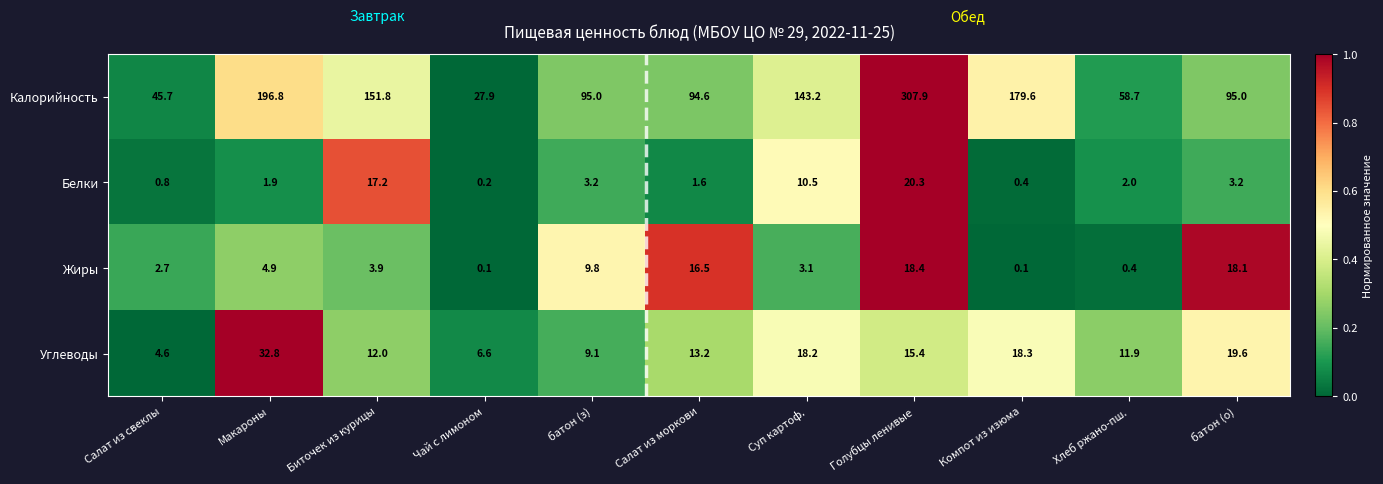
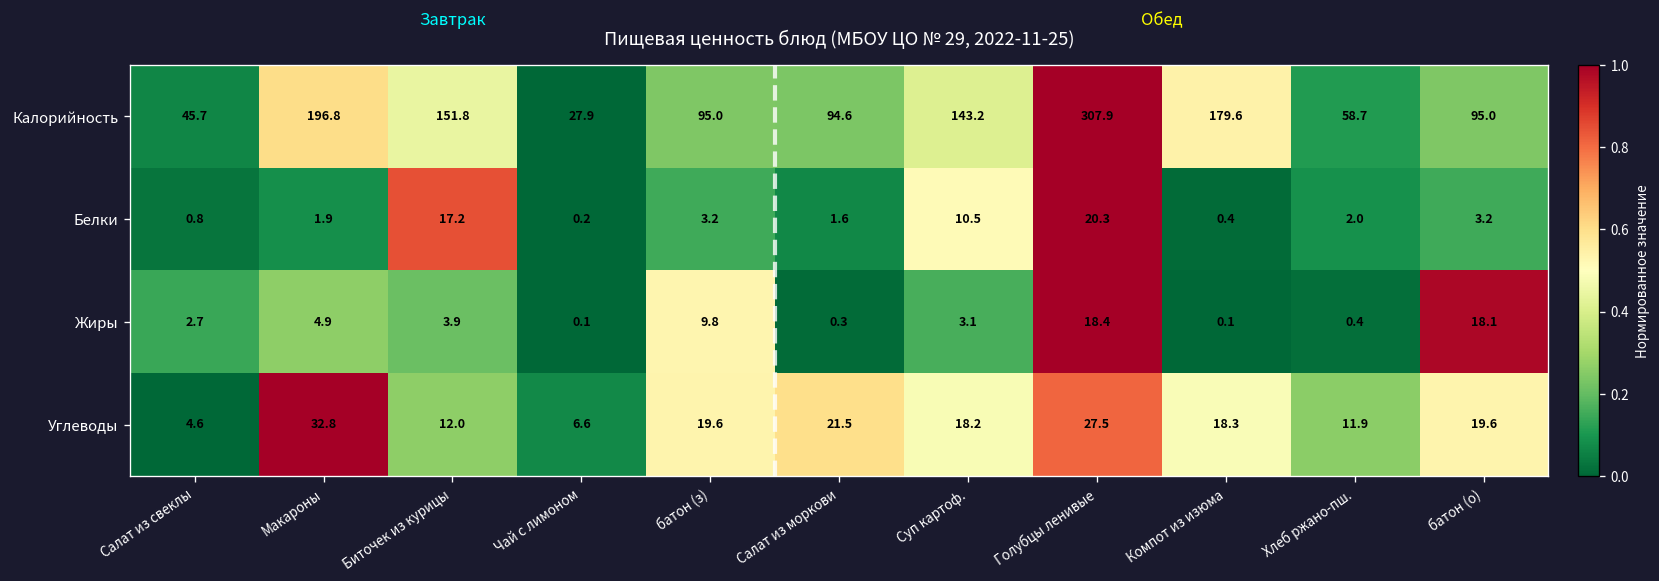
Жиры, Салат из моркови: 16.5 -> 0.3
Углеводы, батон (з): 9.1 -> 19.6
Углеводы, Салат из моркови: 13.2 -> 21.5
Углеводы, Голубцы ленивые: 15.4 -> 27.5
